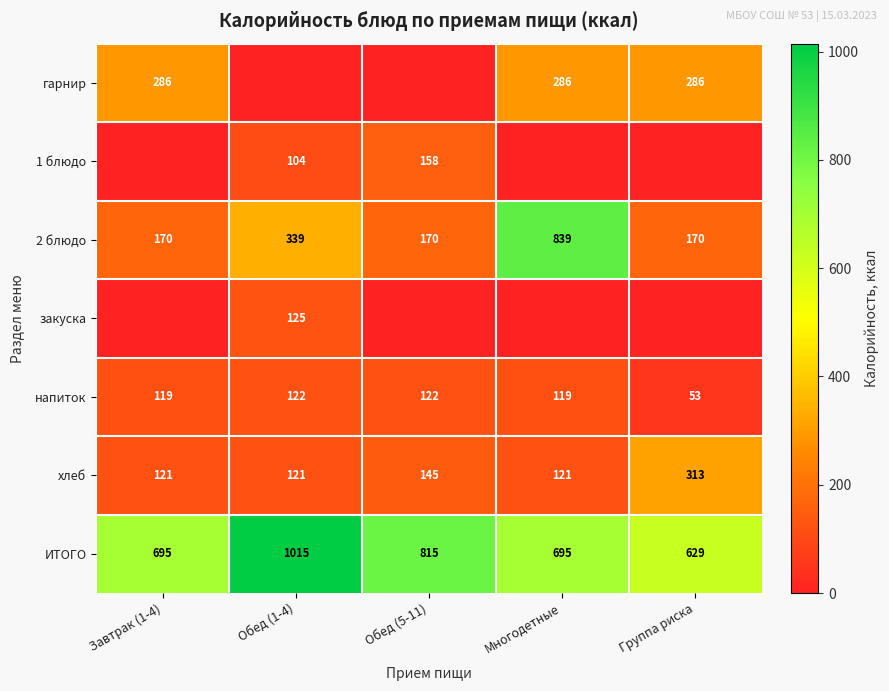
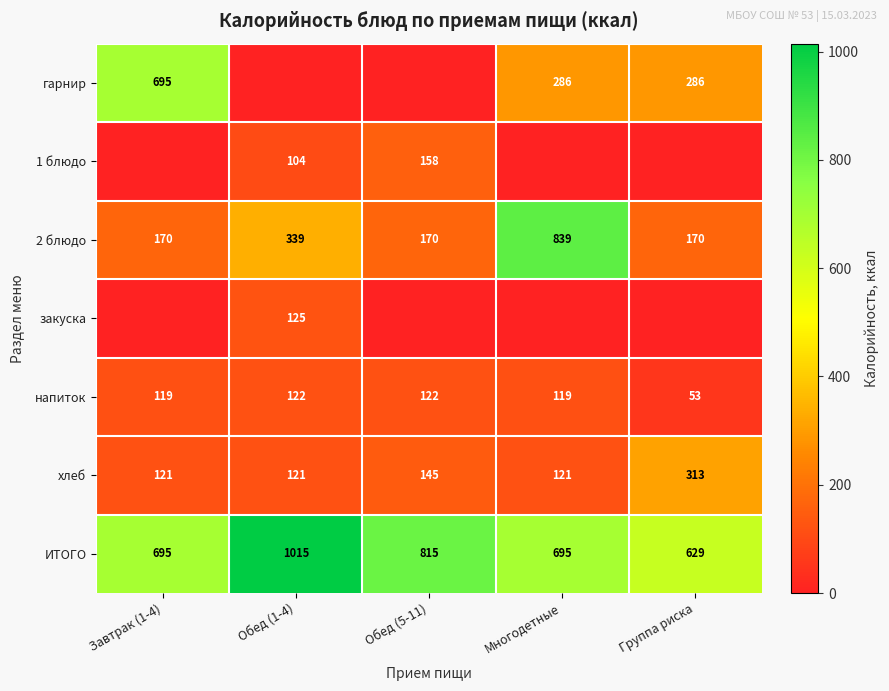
гарнир, Завтрак (1-4): 286 -> 695
